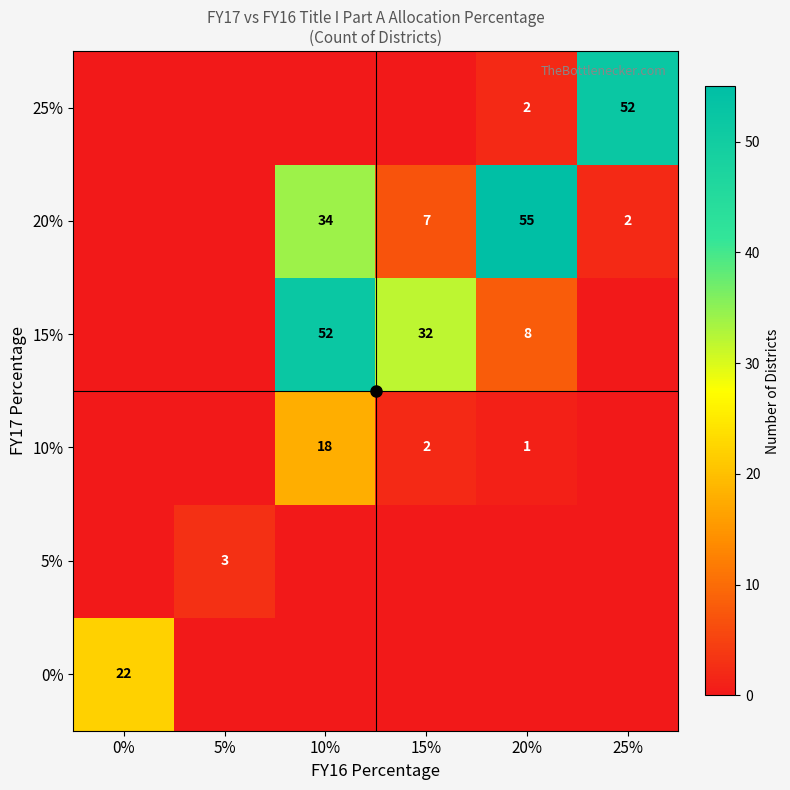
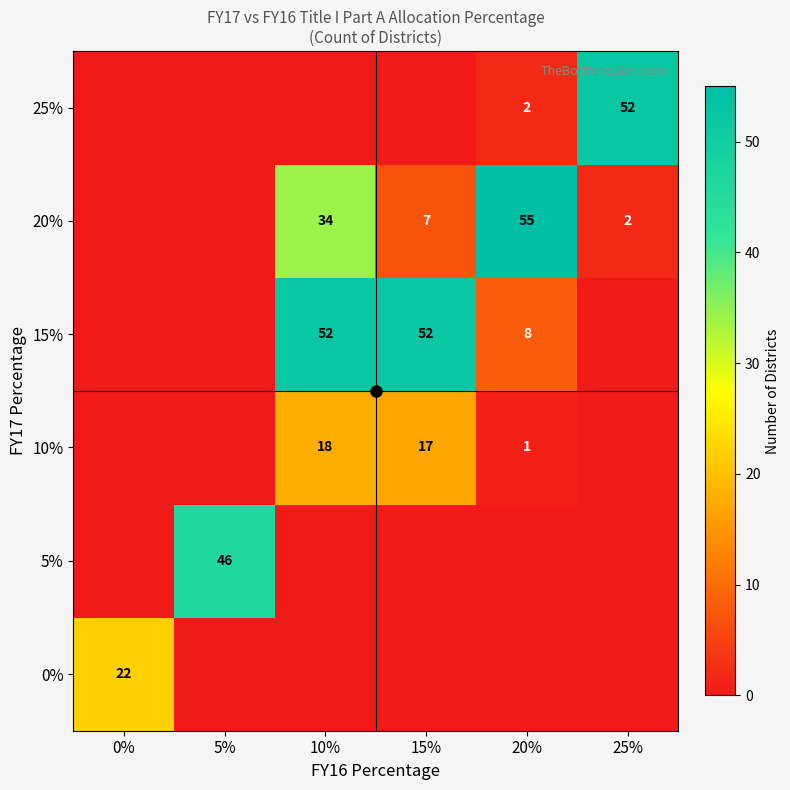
15%, 15%: 32 -> 52
10%, 15%: 2 -> 17
5%, 5%: 3 -> 46
